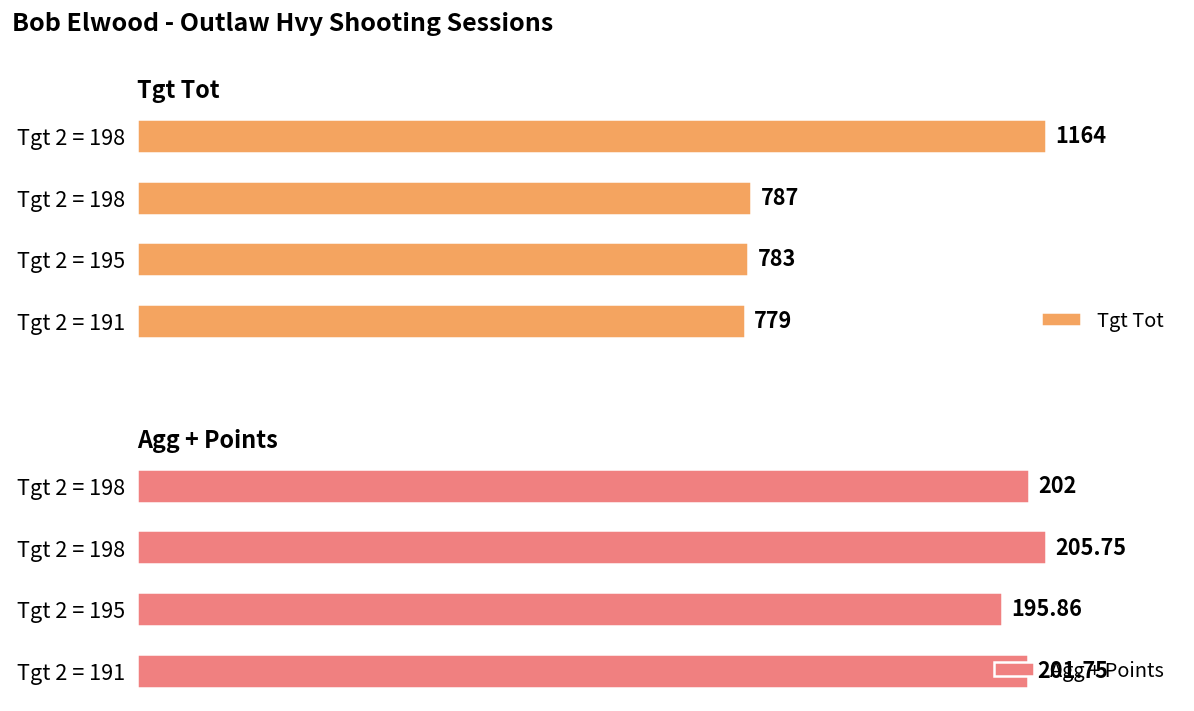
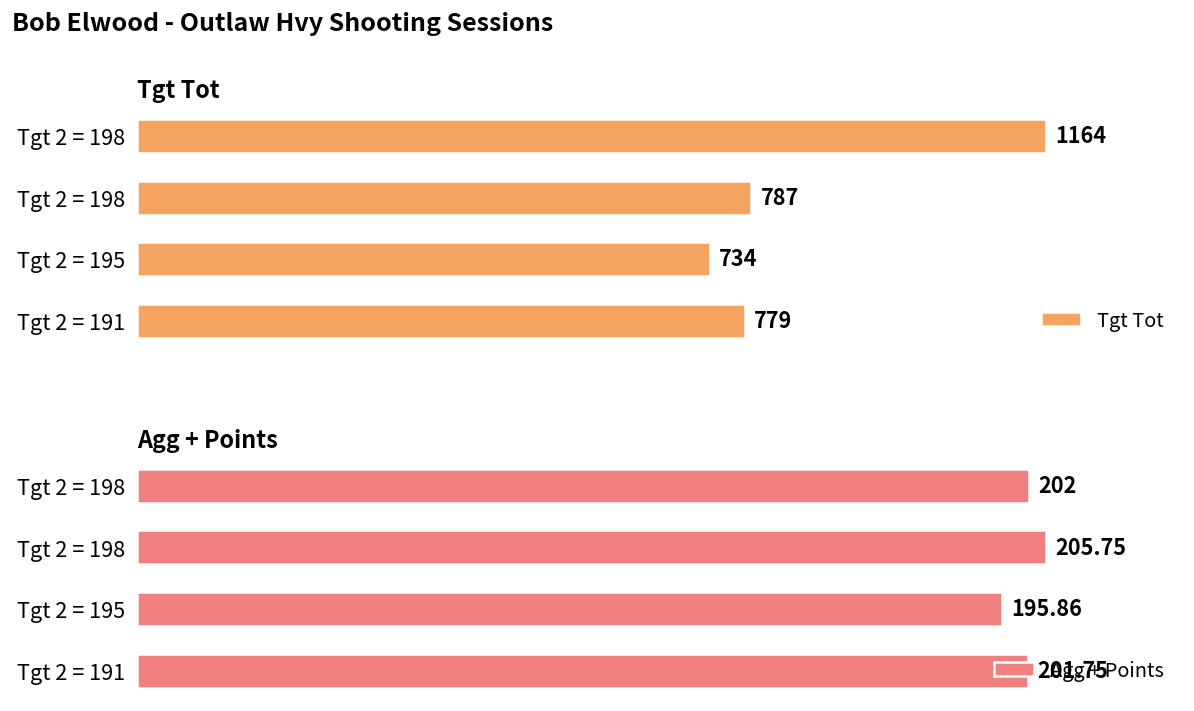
Tgt Tot, Tgt 2 = 195: 783 -> 734
